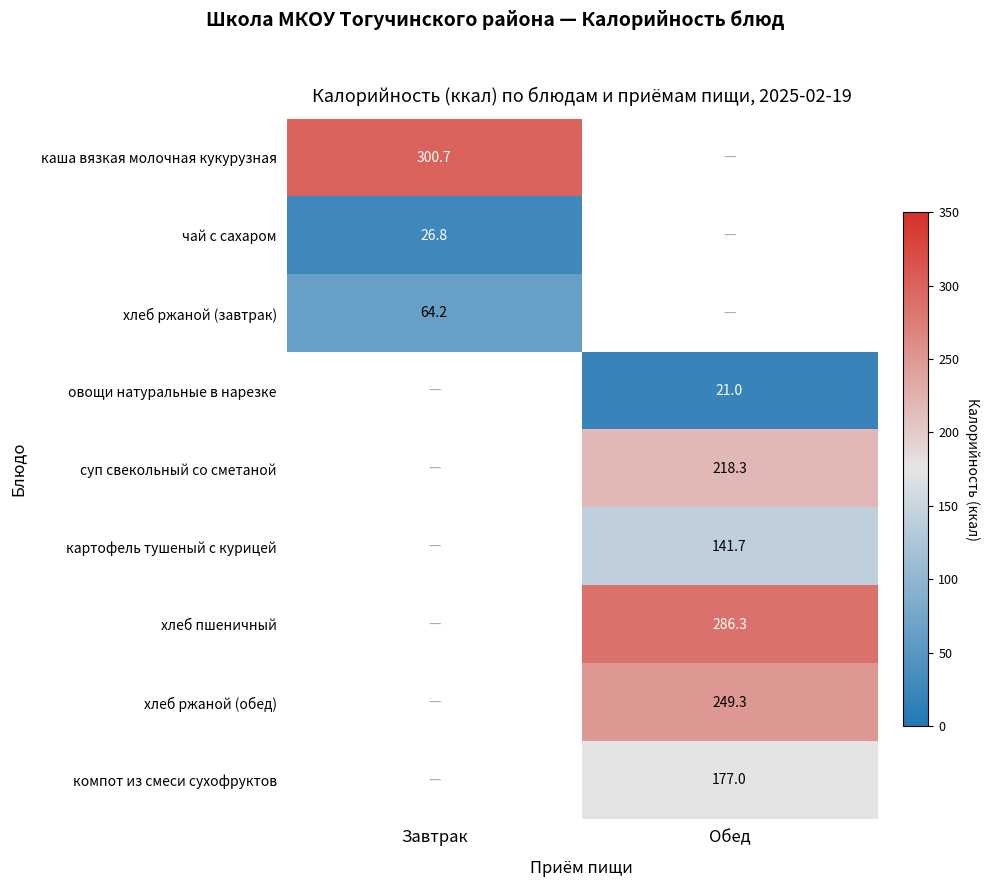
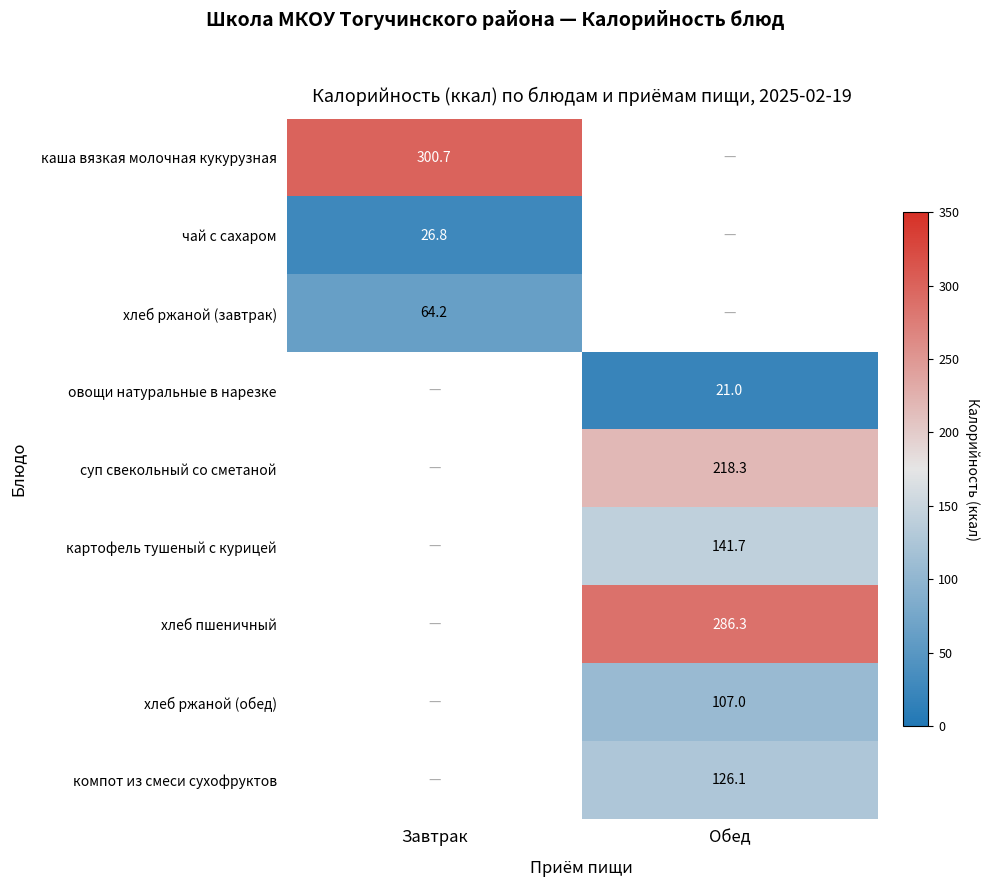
хлеб ржаной (обед), Обед: 249.3 -> 107.0
компот из смеси сухофруктов, Обед: 177.0 -> 126.1
